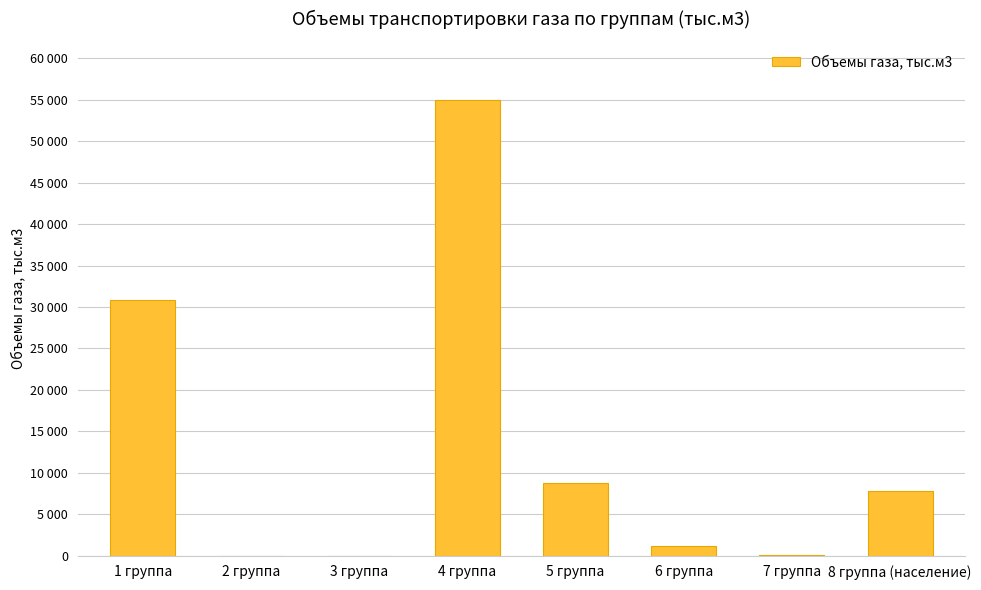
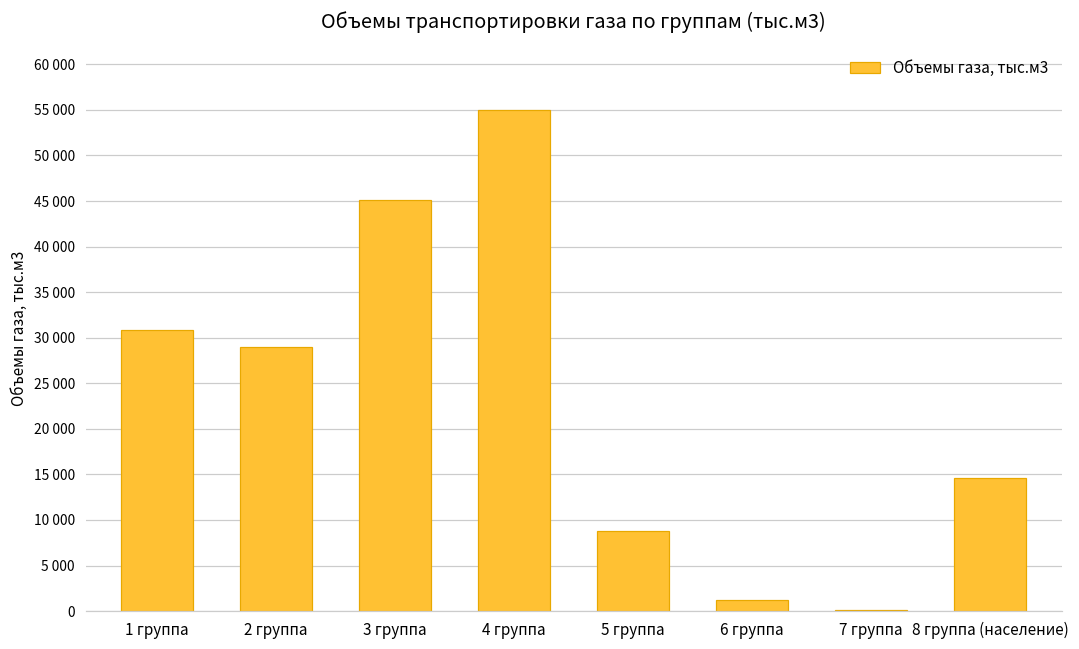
2 группа: 0 -> 29000
3 группа: 0 -> 45000
8 группа (население): 8000 -> 15000
